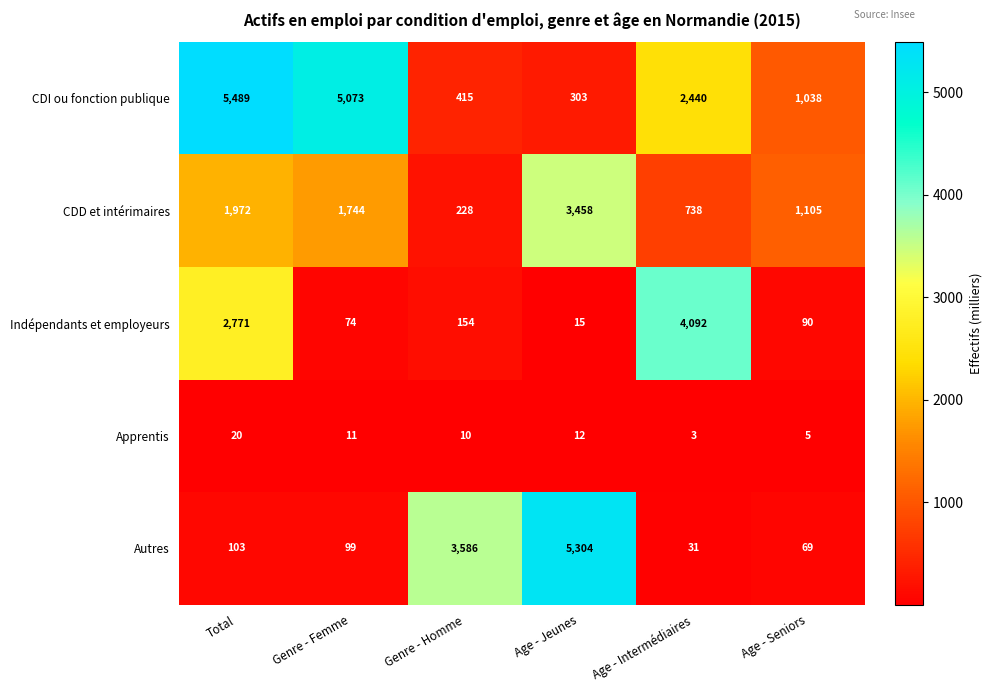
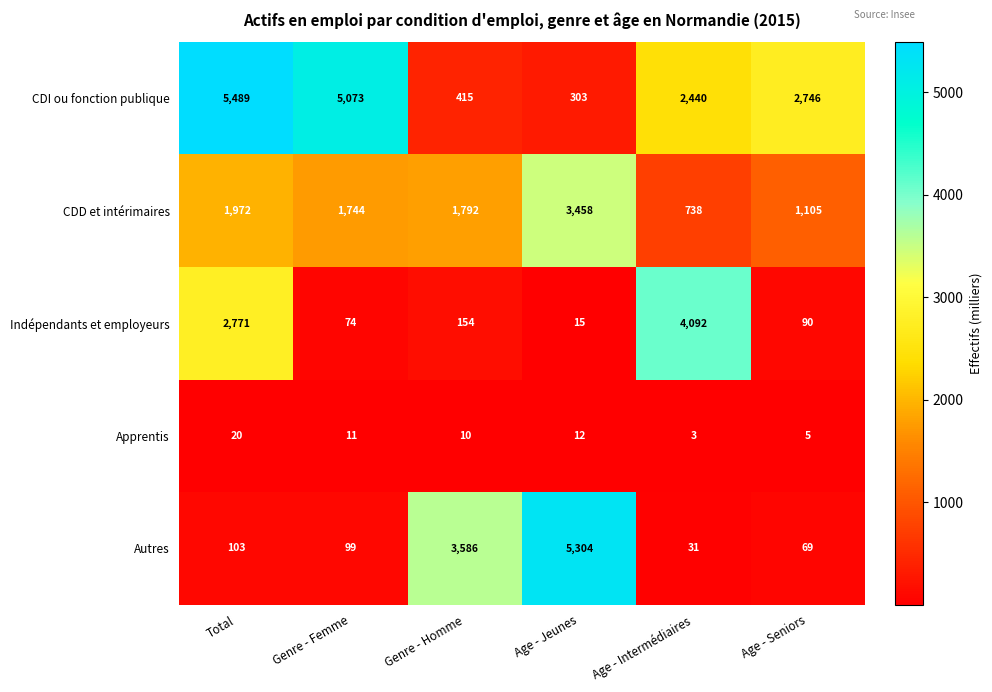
CDI ou fonction publique, Age - Seniors: 1,038 -> 2,746
CDD et intérimaires, Genre - Homme: 228 -> 1,792
